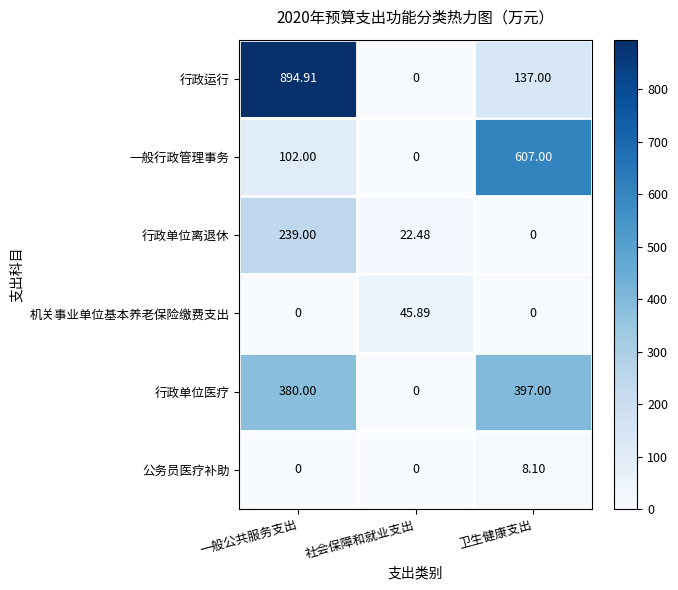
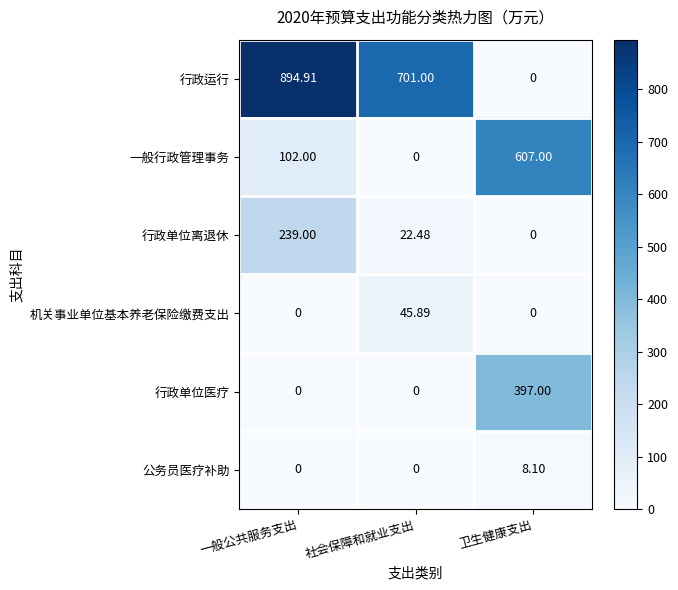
行政运行, 社会保障和就业支出: 0 -> 701.00
行政运行, 卫生健康支出: 137.00 -> 0
行政单位医疗, 一般公共服务支出: 380.00 -> 0
